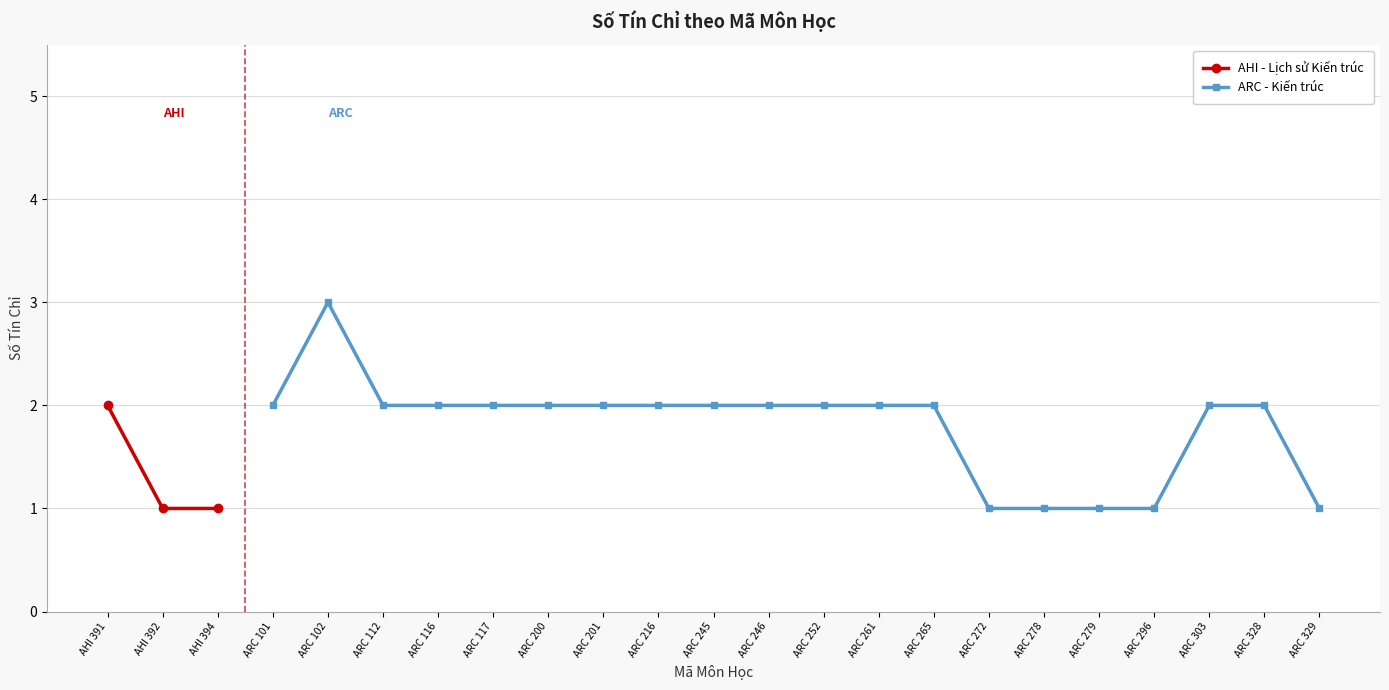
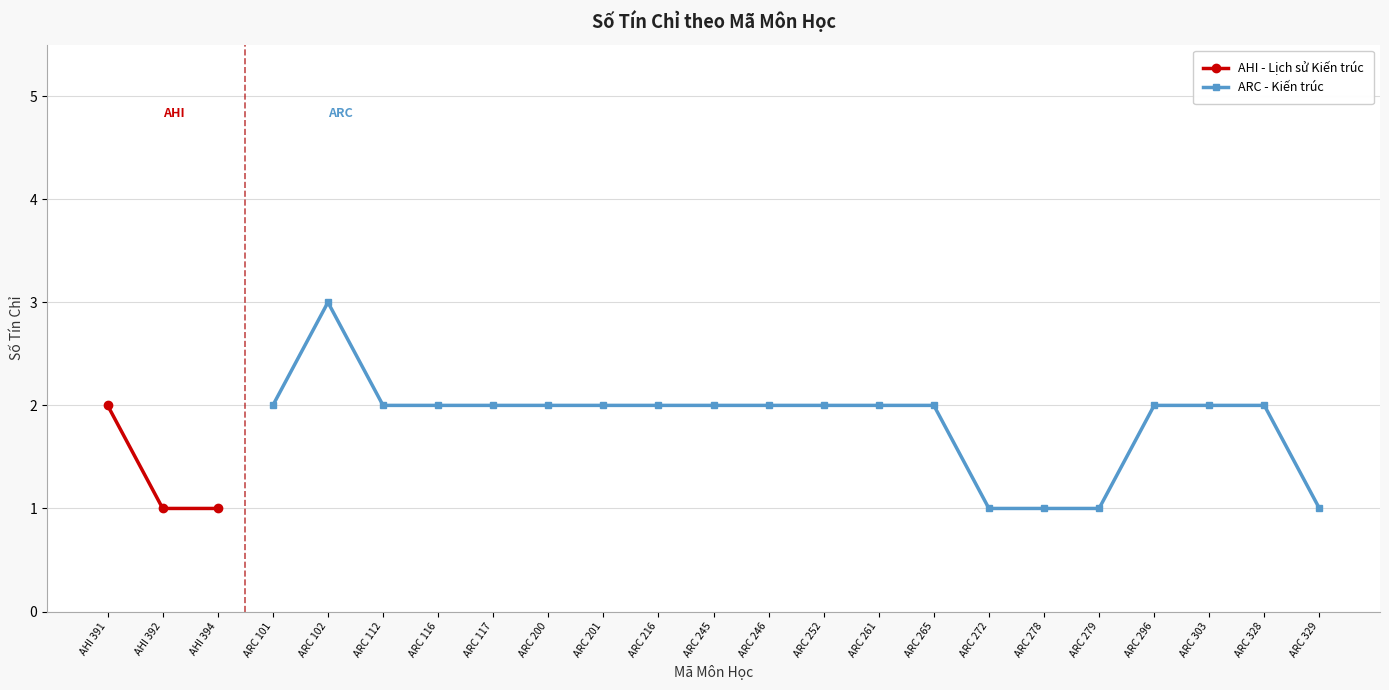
ARC - Kiến trúc, ARC 296: 1 -> 2
